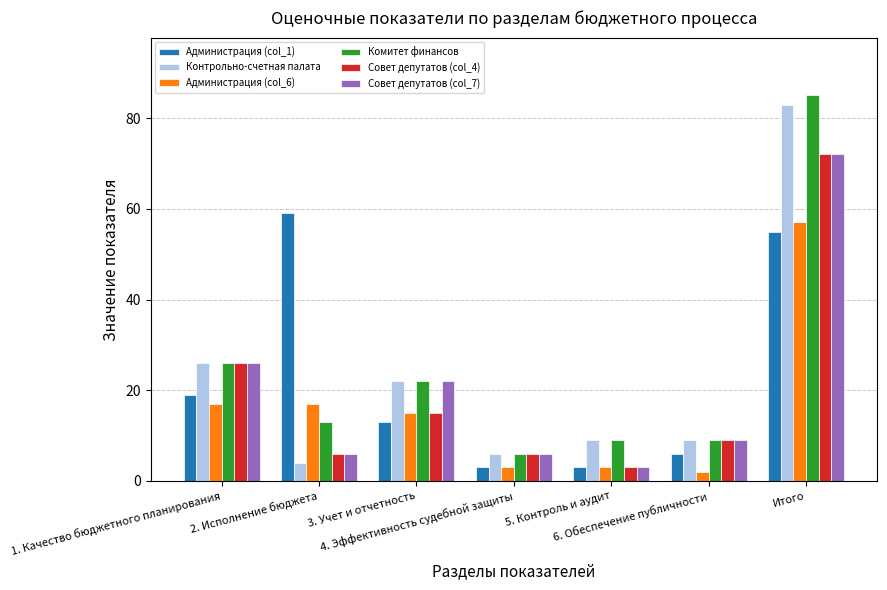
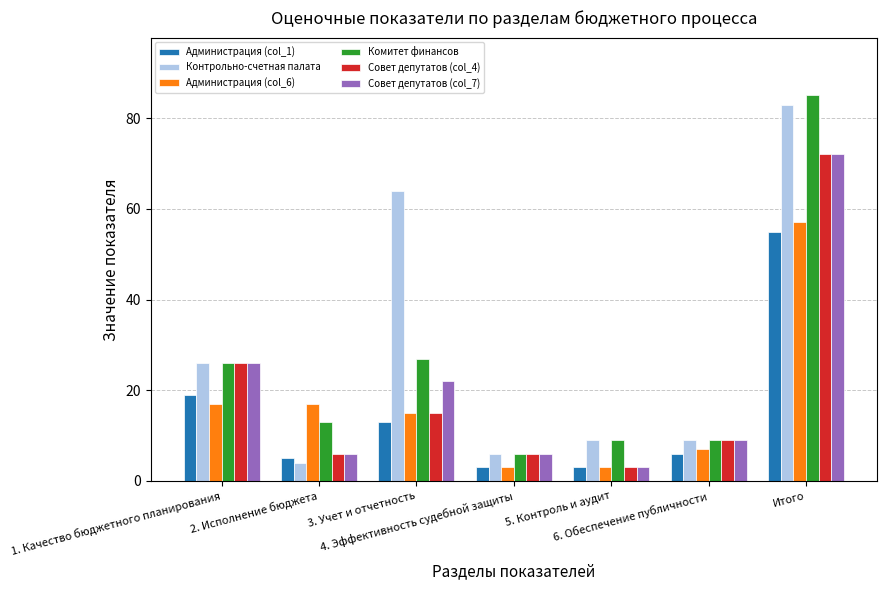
Администрация (col_1), 2. Исполнение бюджета: 59 -> 5
Контрольно-счетная палата, 3. Учет и отчетность: 22 -> 64
Комитет финансов, 3. Учет и отчетность: 22 -> 27
Администрация (col_6), 6. Обеспечение публичности: 2 -> 7
